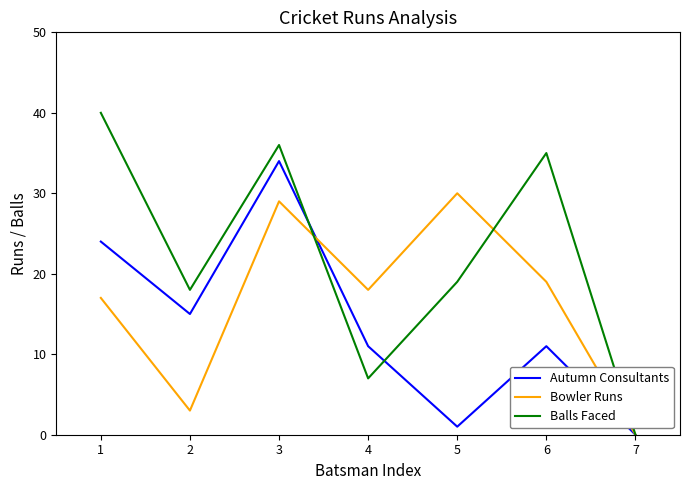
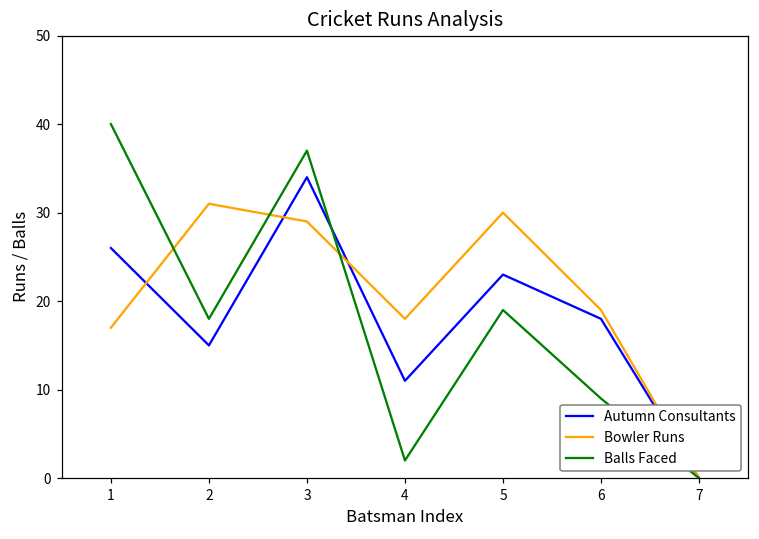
Autumn Consultants, 1: 24 -> 26
Bowler Runs, 2: 3 -> 31
Balls Faced, 3: 36 -> 37
Balls Faced, 4: 7 -> 2
Autumn Consultants, 5: 1 -> 23
Autumn Consultants, 6: 11 -> 18
Balls Faced, 6: 35 -> 9
